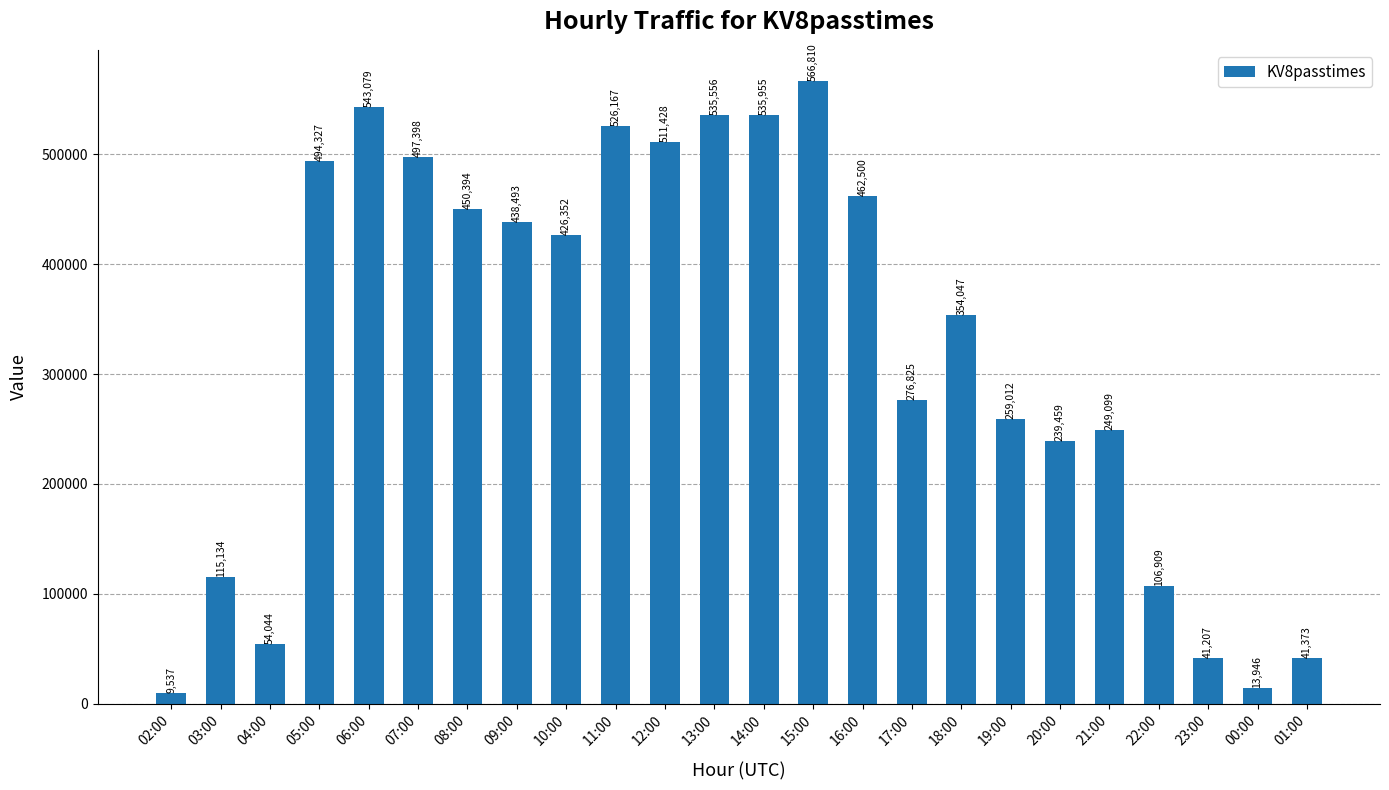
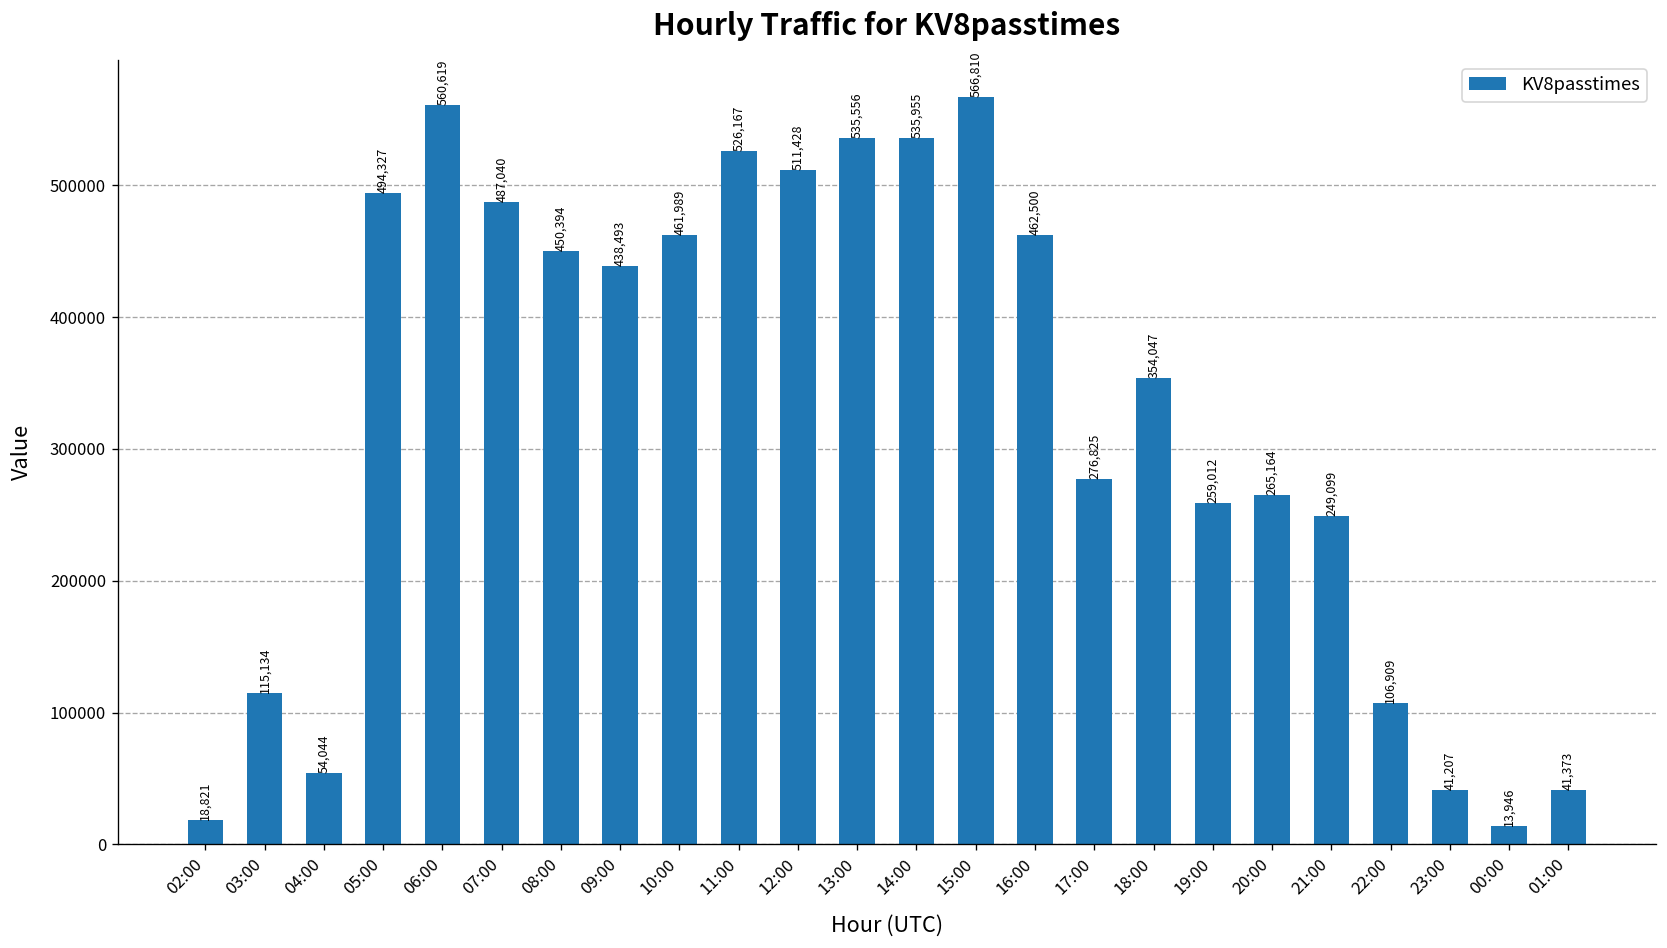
02:00: 9,537 -> 18,821
06:00: 543,079 -> 560,619
07:00: 497,398 -> 487,040
10:00: 426,352 -> 461,989
20:00: 239,459 -> 265,164
